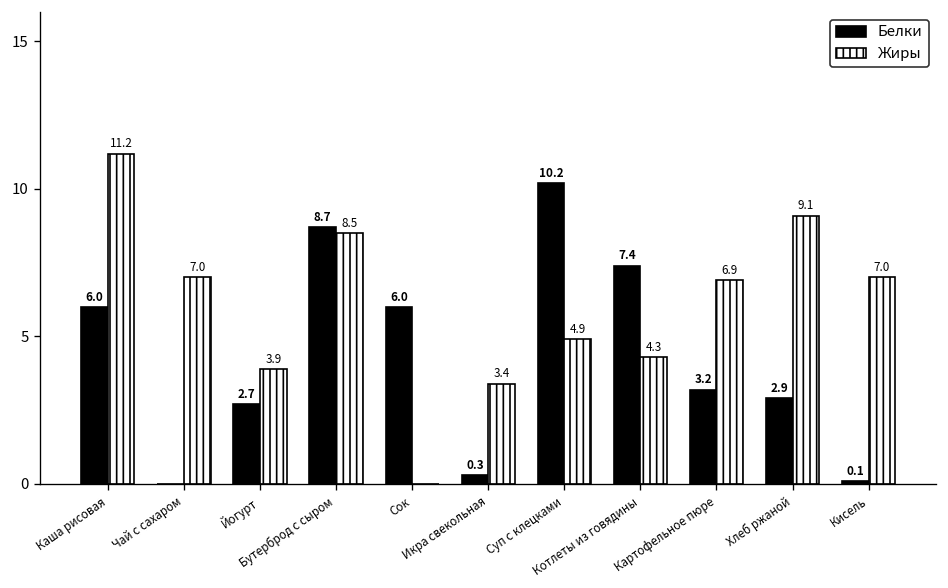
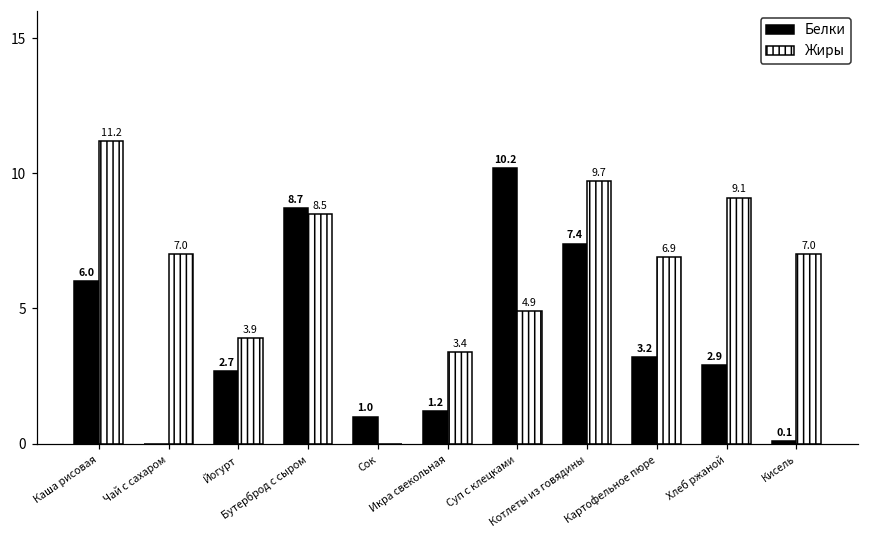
Белки, Сок: 6.0 -> 1.0
Белки, Икра свекольная: 0.3 -> 1.2
Жиры, Котлеты из говядины: 4.3 -> 9.7
